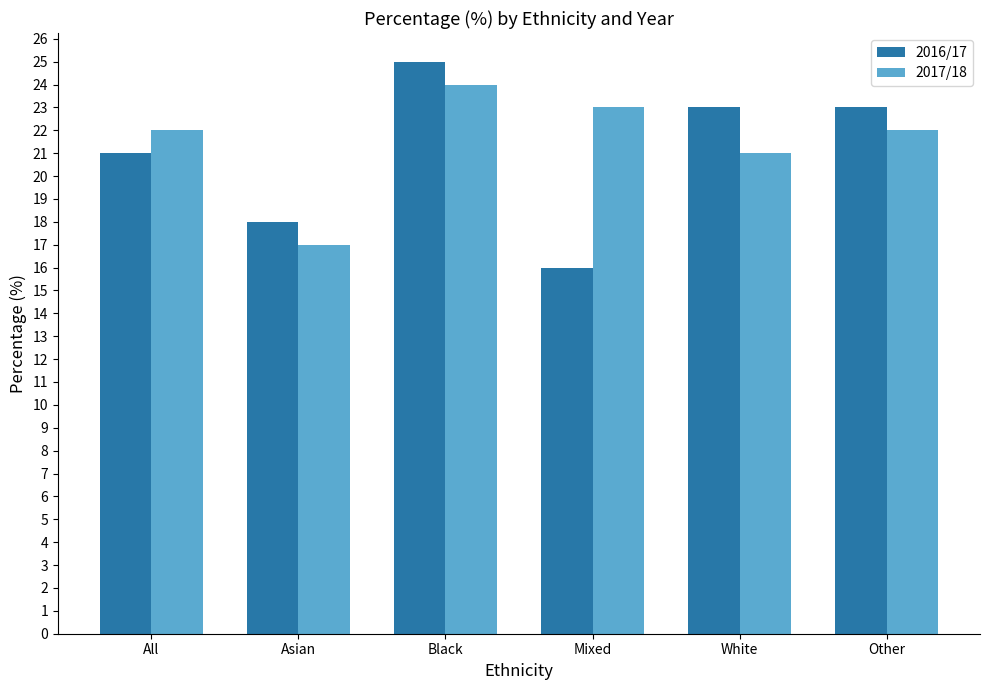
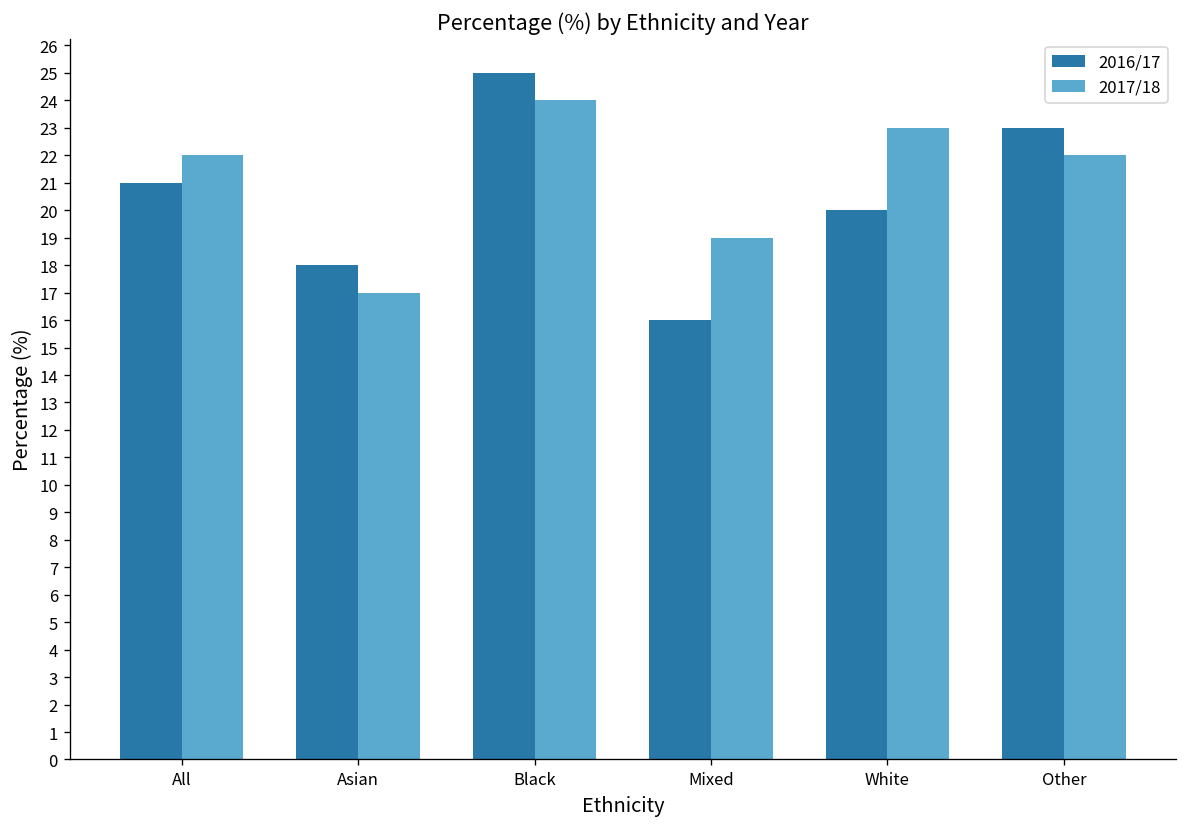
2017/18, Mixed: 23 -> 19
2016/17, White: 23 -> 20
2017/18, White: 21 -> 23
